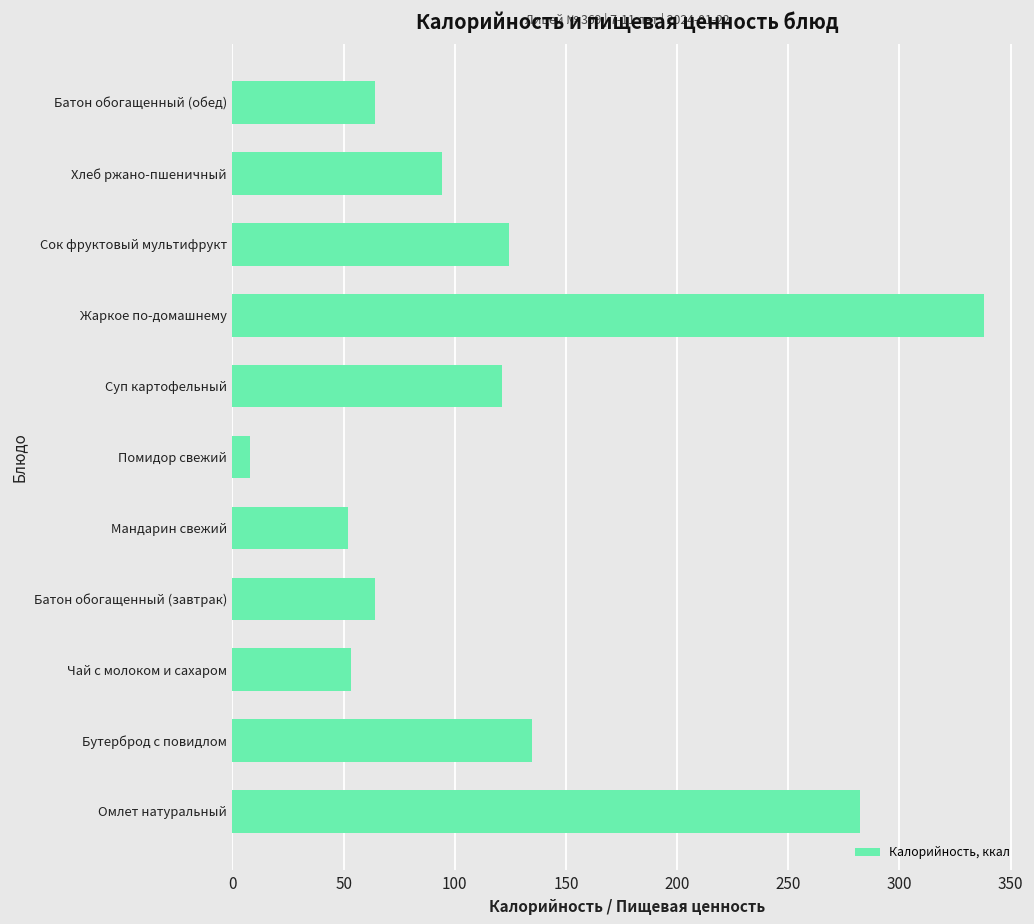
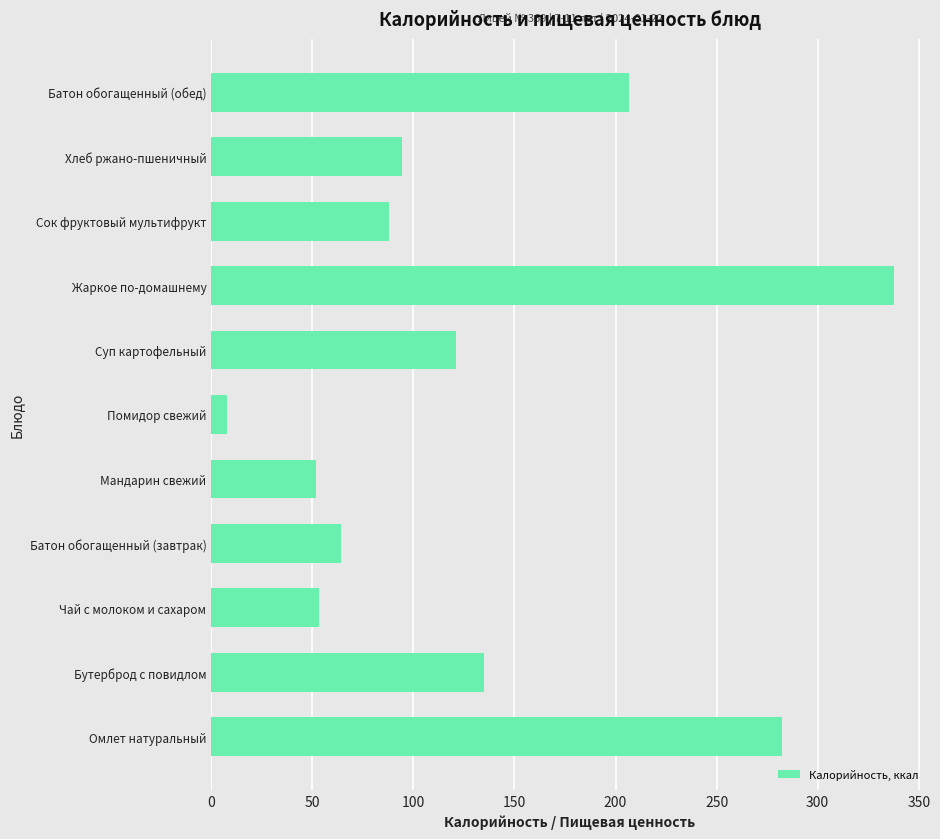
Батон обогащенный (обед): 64 -> 207
Сок фруктовый мультифрукт: 124 -> 88
